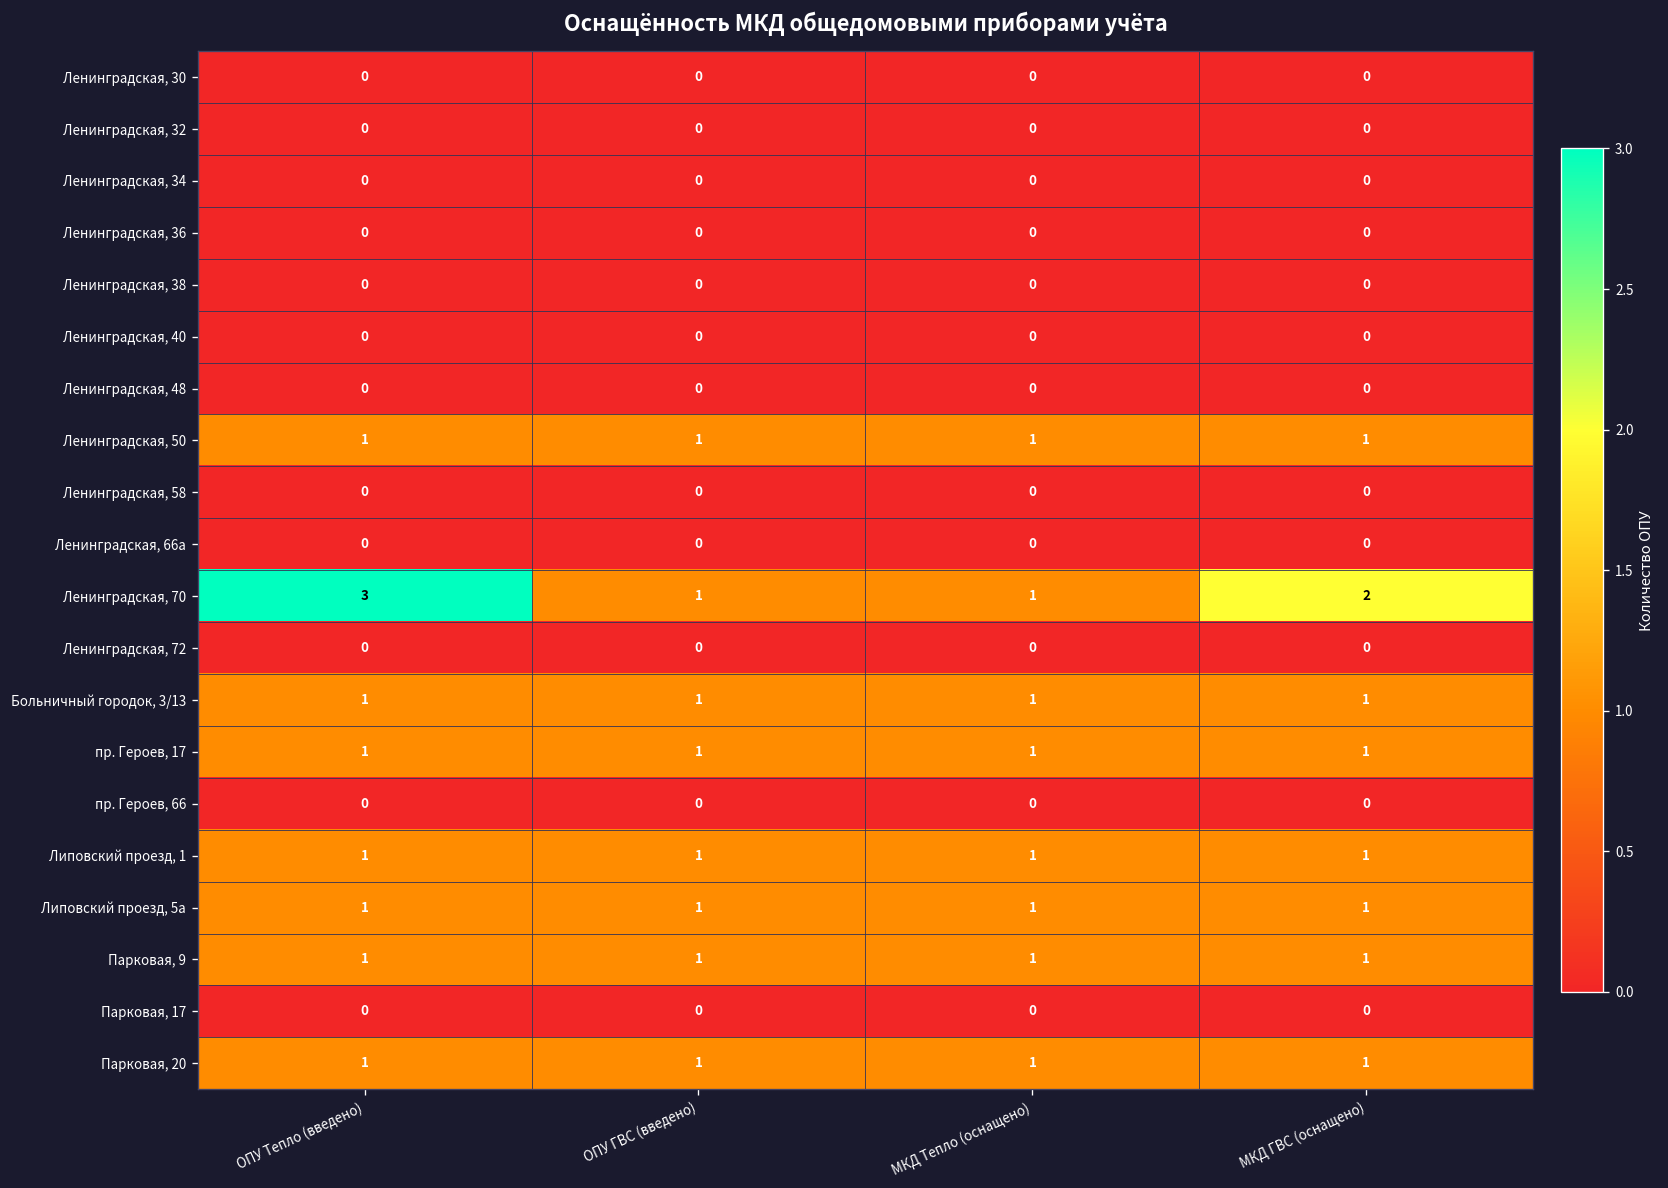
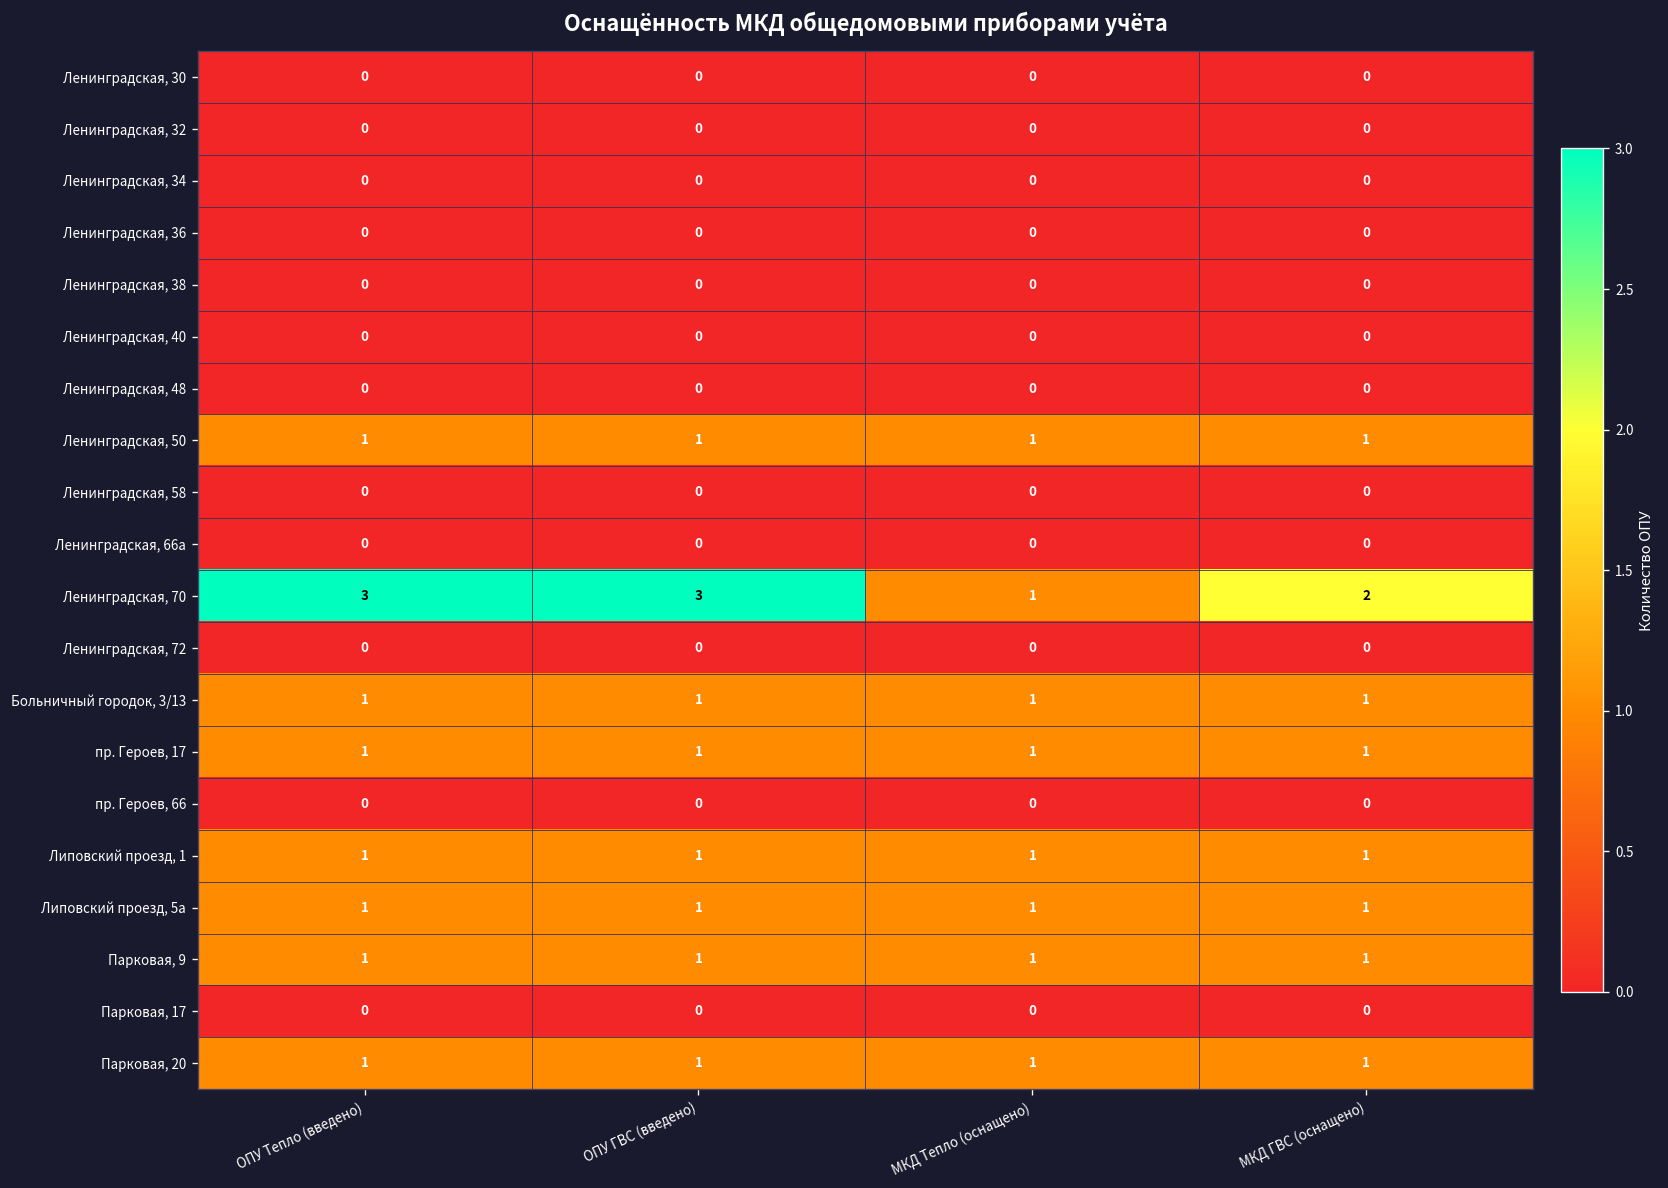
Ленинградская, 70, ОПУ ГВС (введено): 1 -> 3
